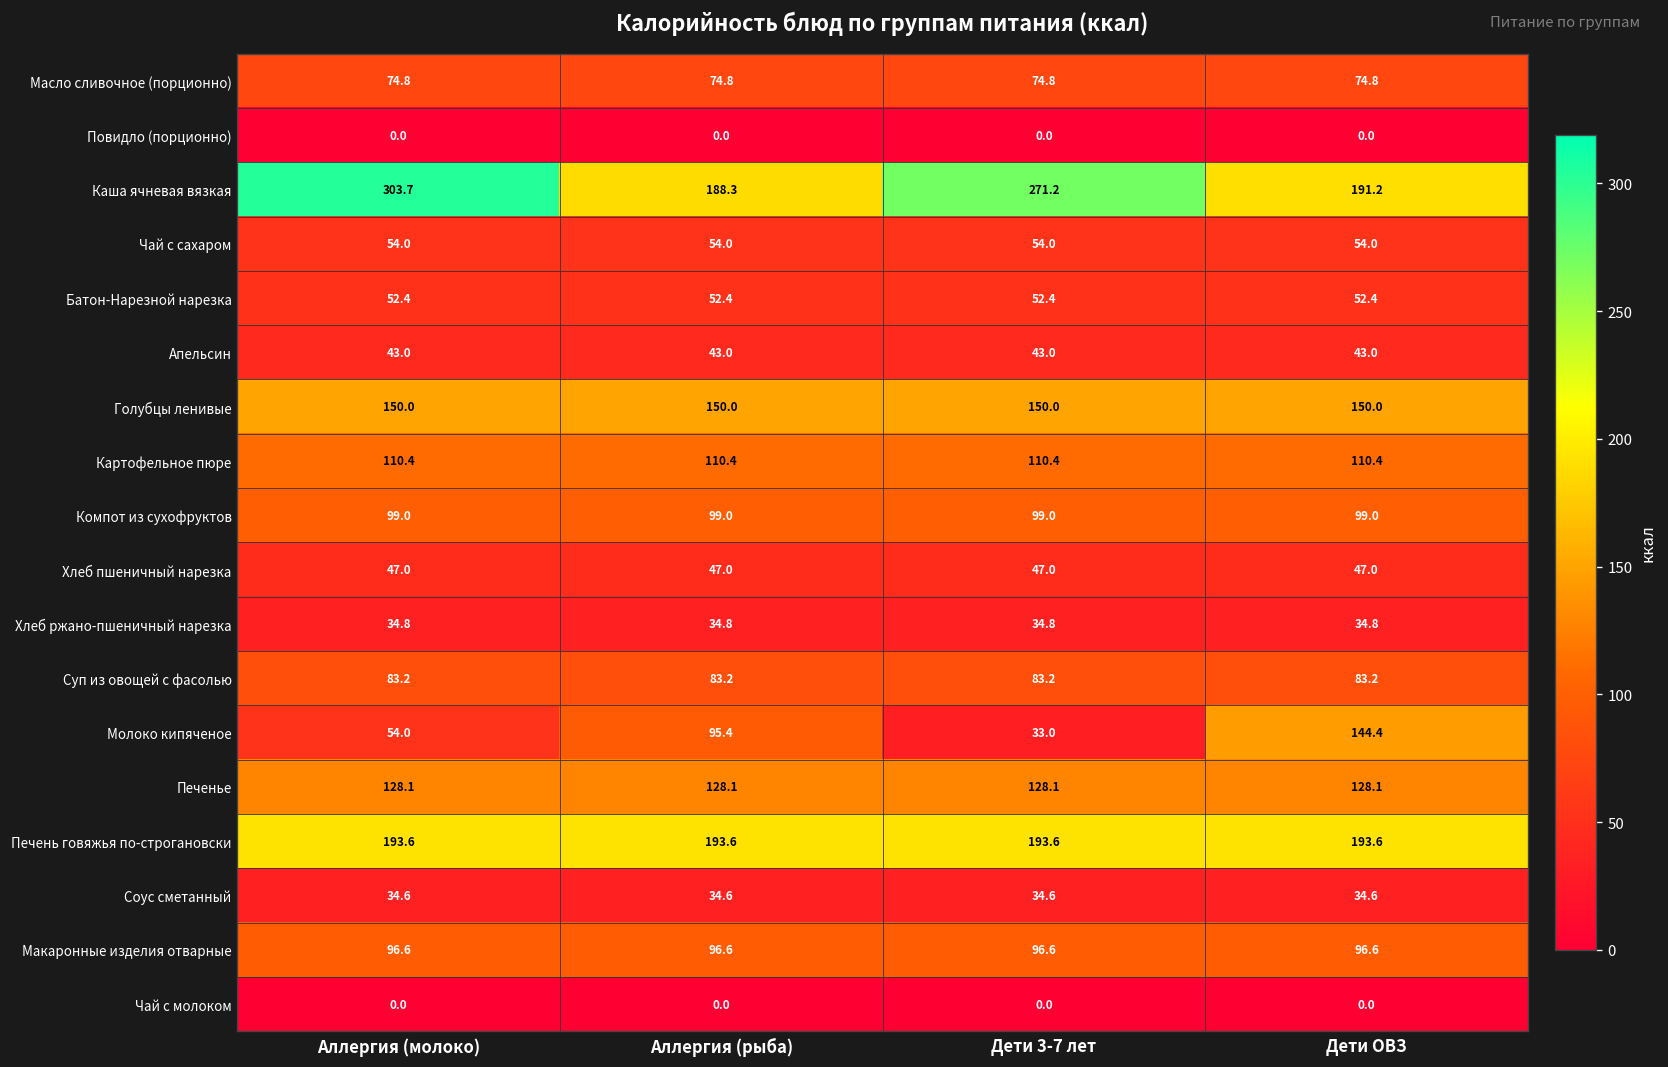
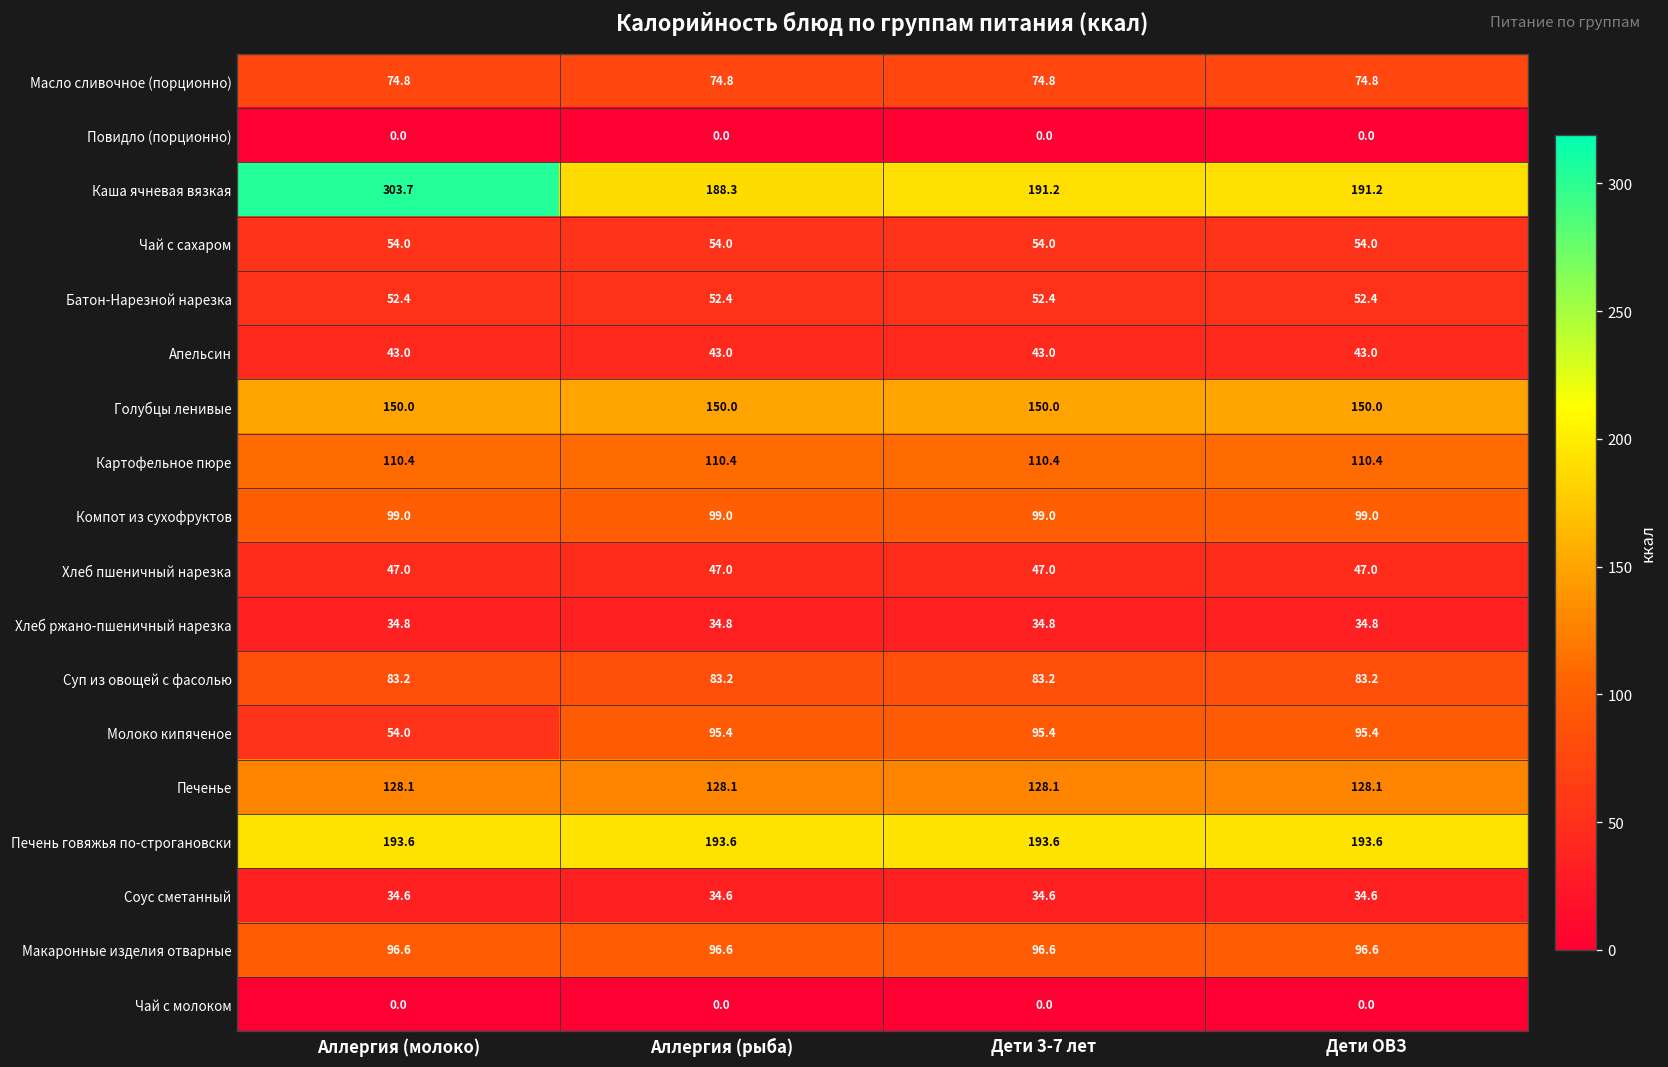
Каша ячневая вязкая, Дети 3-7 лет: 271.2 -> 191.2
Молоко кипяченое, Дети 3-7 лет: 33.0 -> 95.4
Молоко кипяченое, Дети ОВЗ: 144.4 -> 95.4
